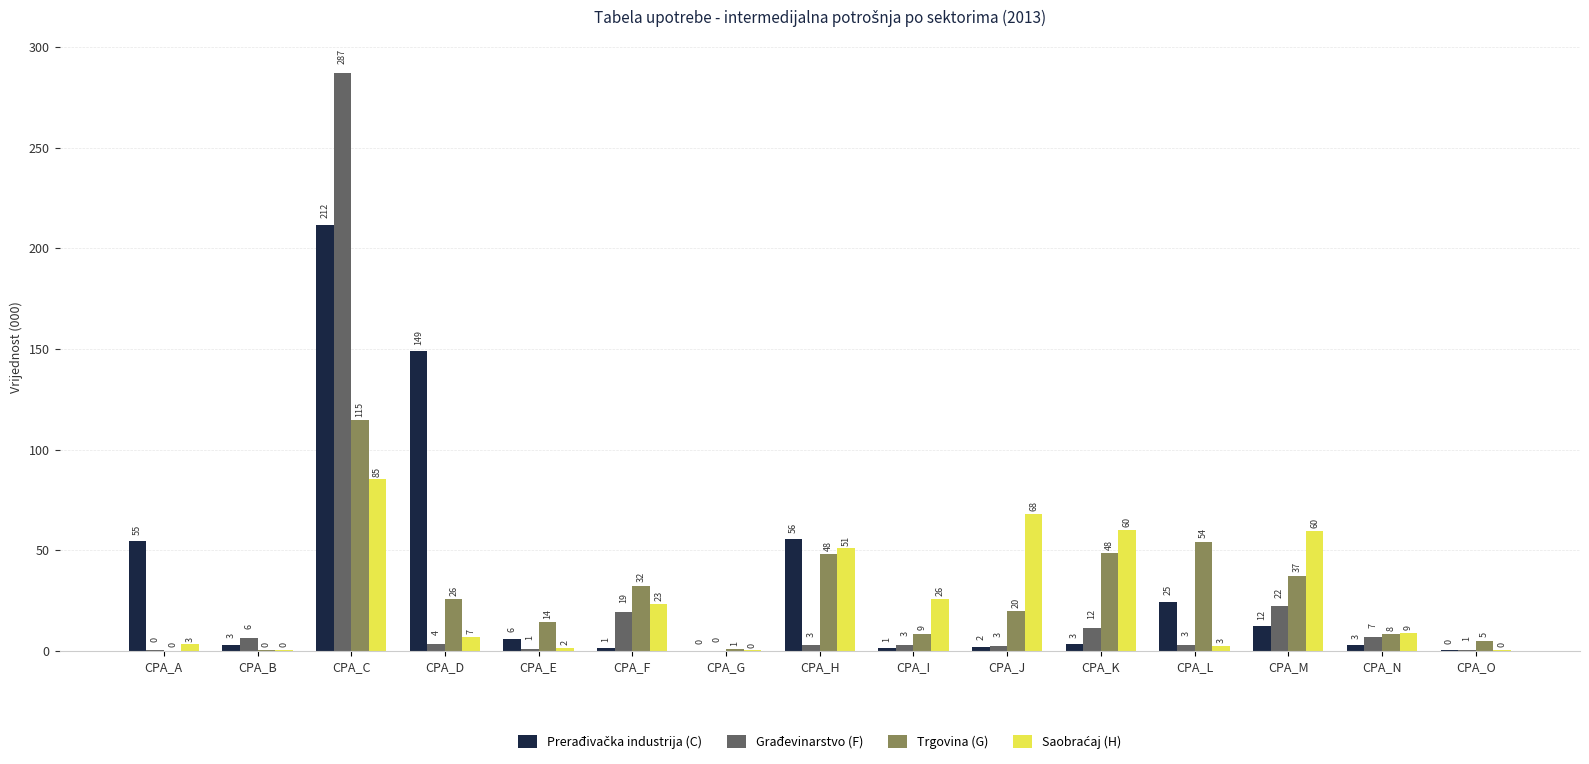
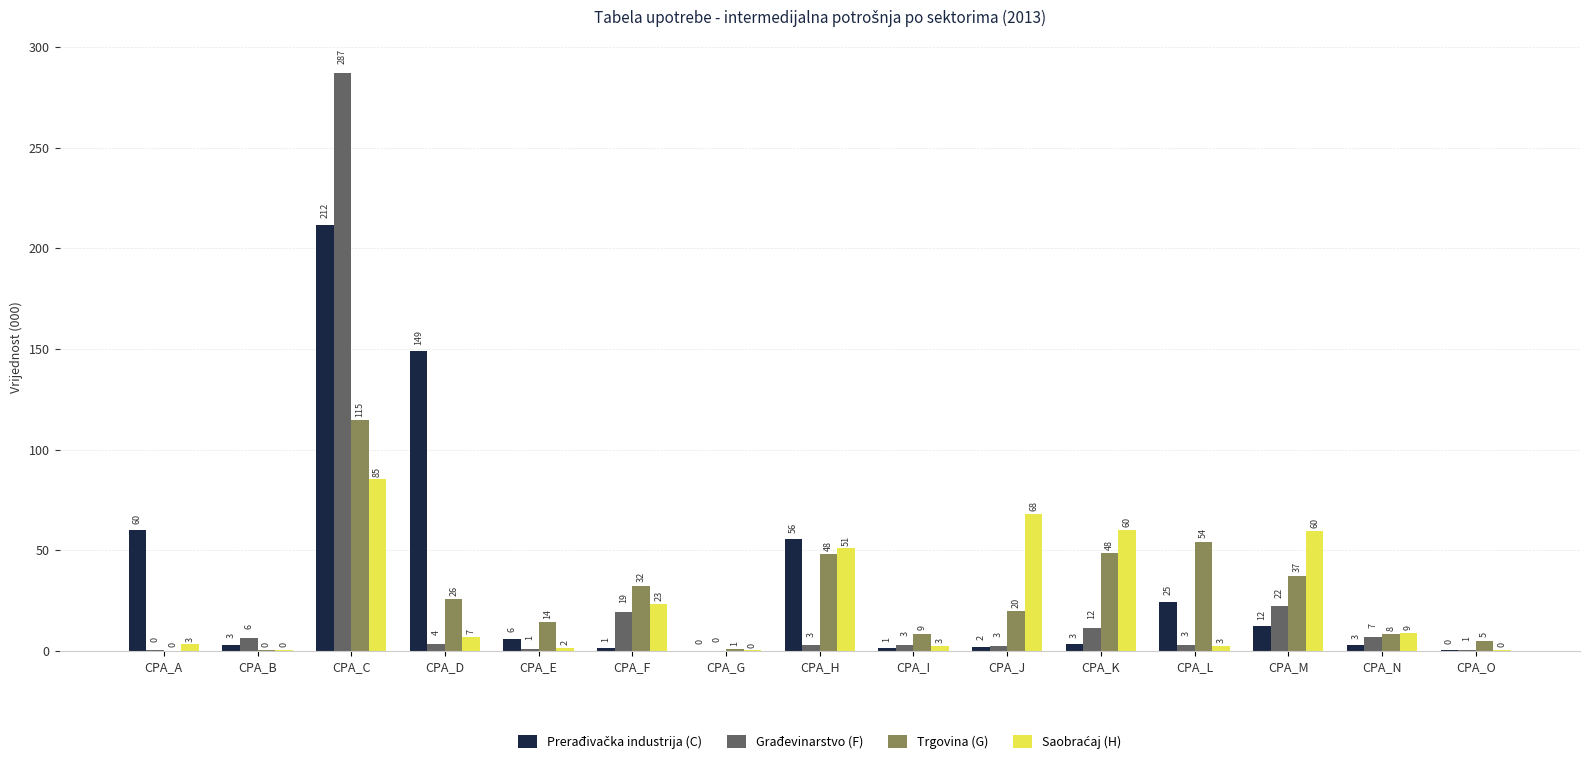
Prerađivačka industrija (C), CPA_A: 55 -> 60
Saobraćaj (H), CPA_I: 26 -> 3
